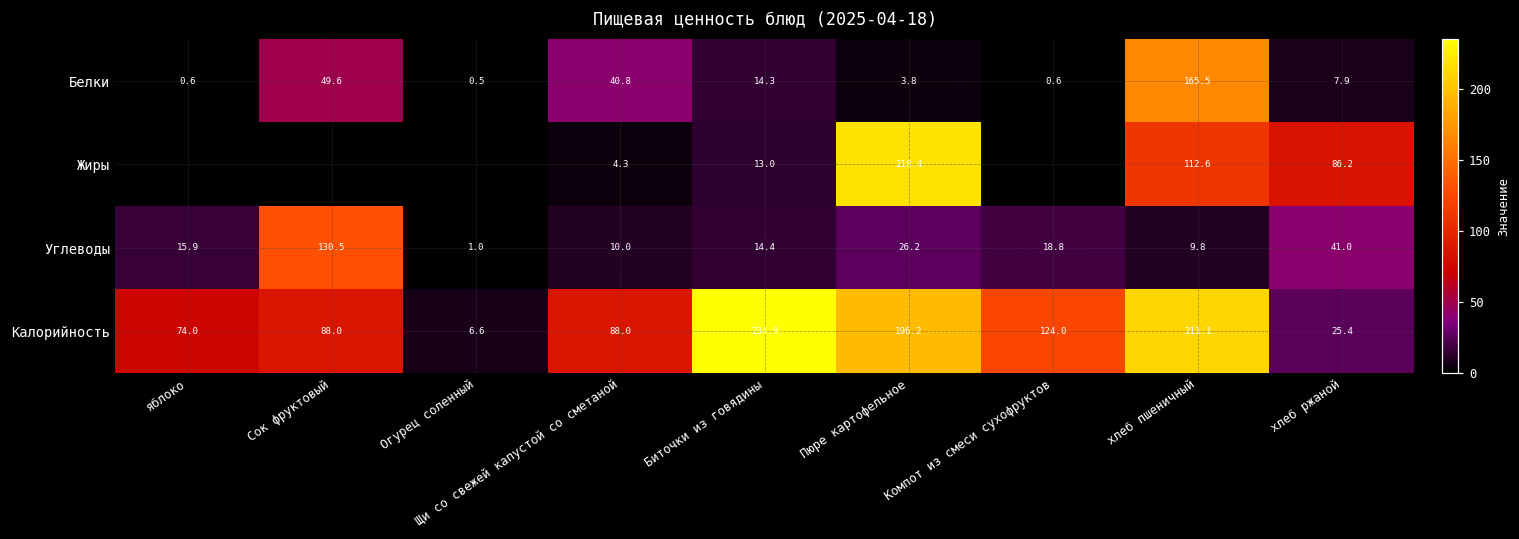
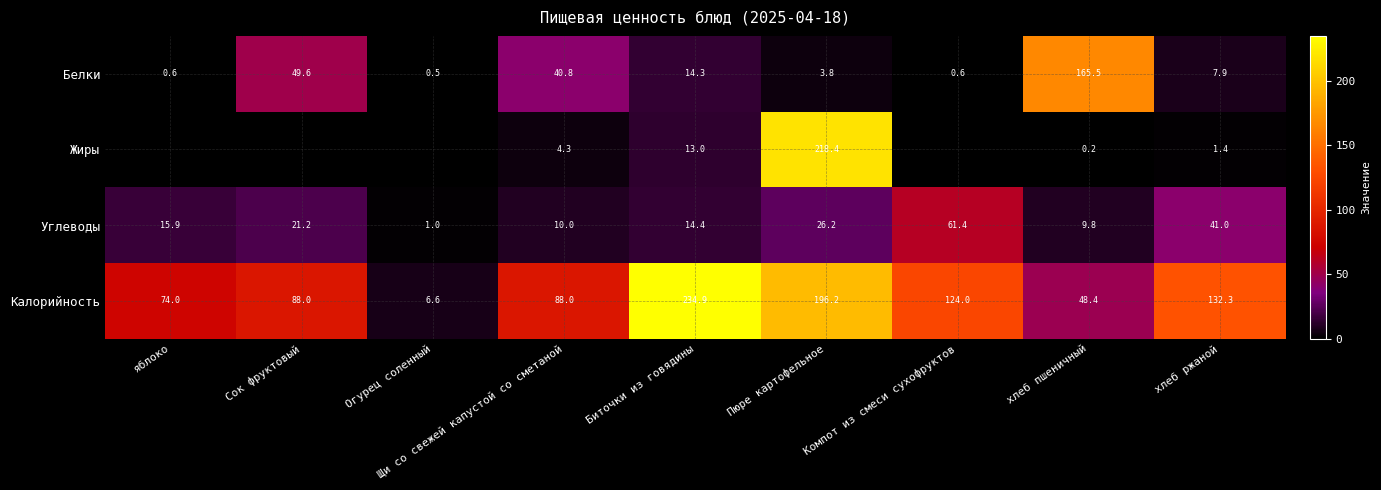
Жиры, хлеб пшеничный: 112.6 -> 0.2
Жиры, хлеб ржаной: 86.2 -> 1.4
Углеводы, Сок фруктовый: 130.5 -> 21.2
Углеводы, Компот из смеси сухофруктов: 18.8 -> 61.4
Калорийность, хлеб пшеничный: 211.1 -> 48.4
Калорийность, хлеб ржаной: 25.4 -> 132.3
